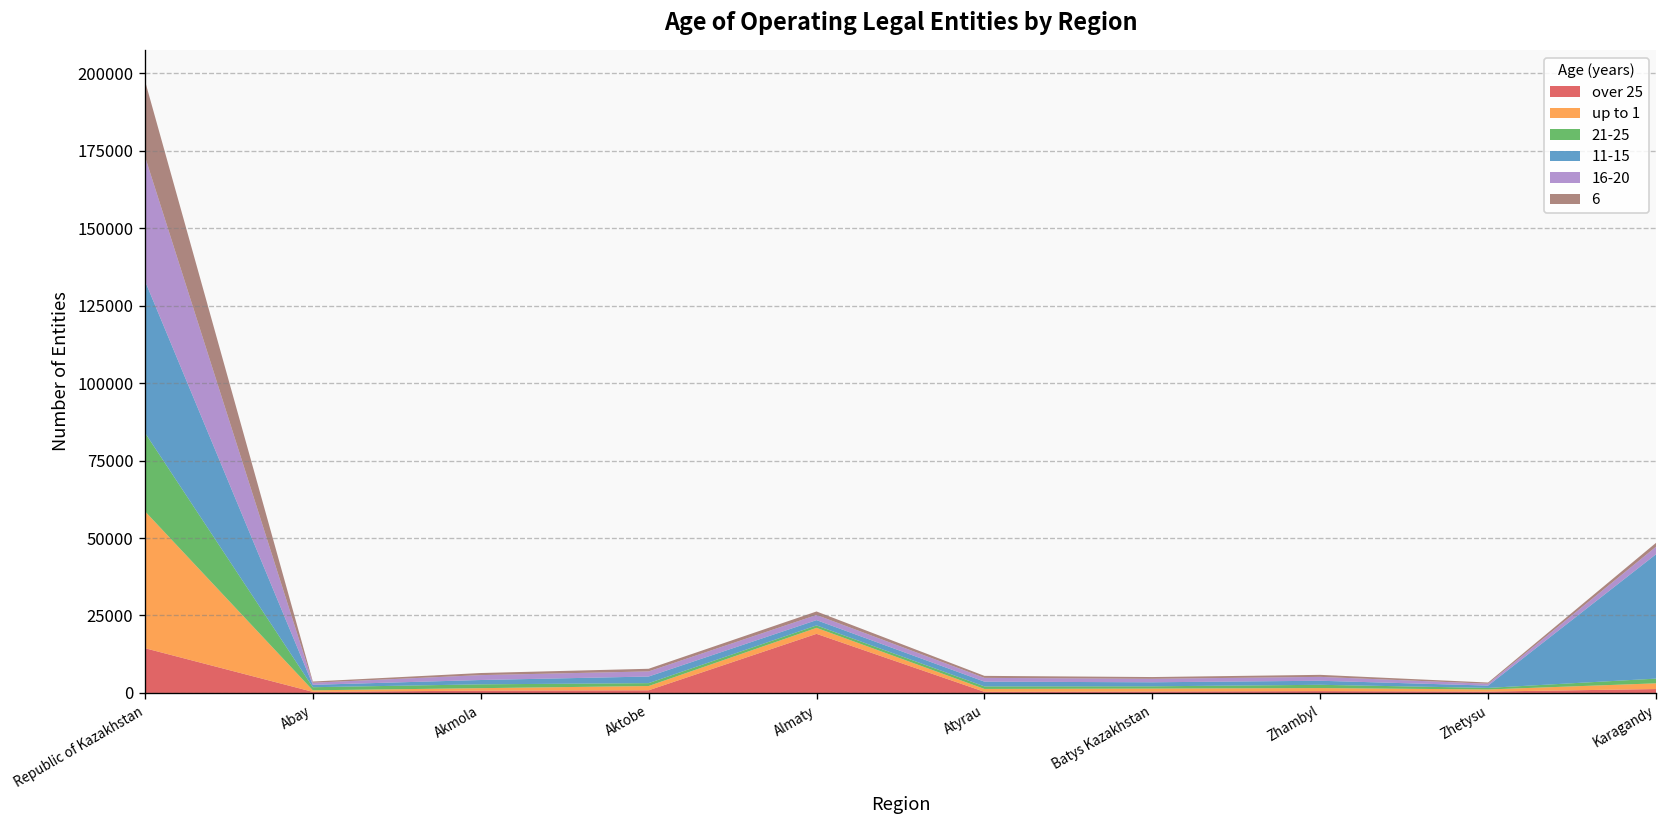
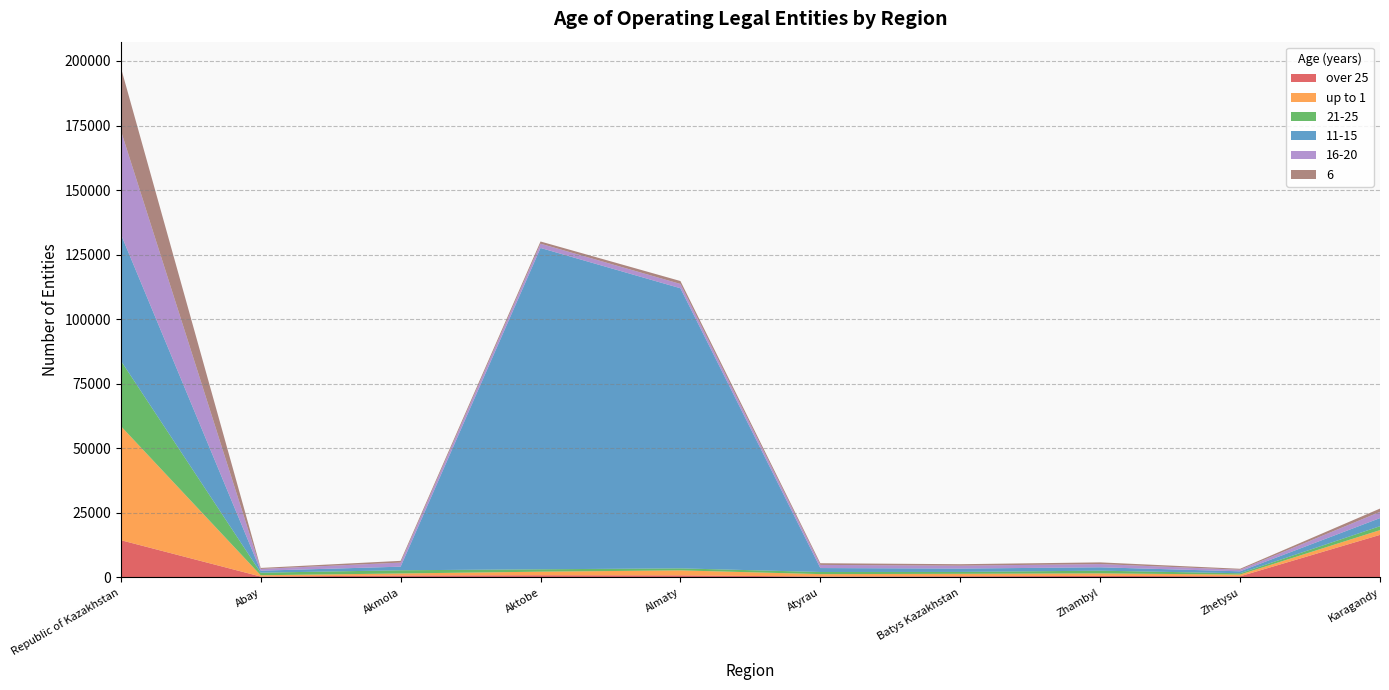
11-15, Aktobe: 2000 -> 124000
over 25, Almaty: 19000 -> 1000
11-15, Almaty: 2000 -> 108000
over 25, Karagandy: 1000 -> 16000
11-15, Karagandy: 40000 -> 3000
